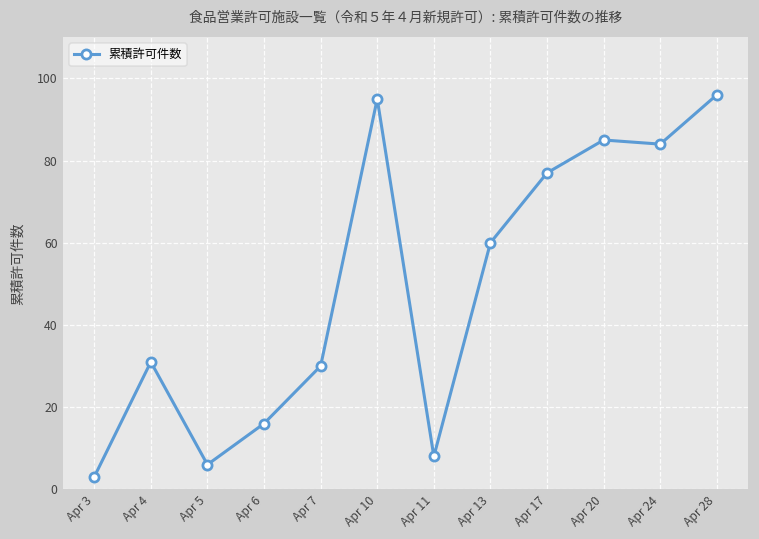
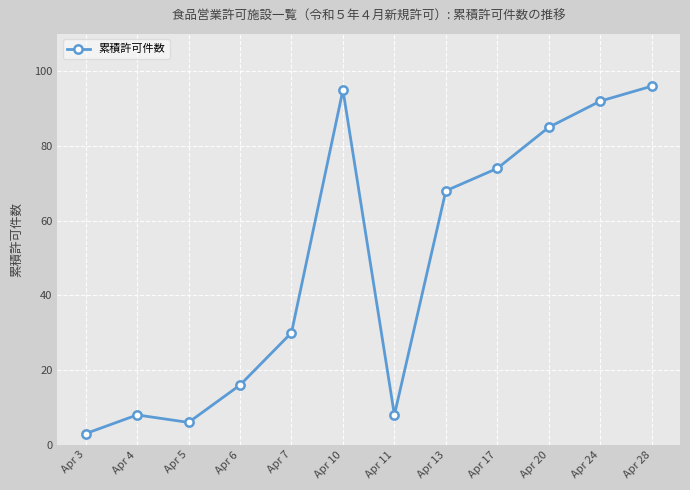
Apr 4: 31 -> 8
Apr 13: 60 -> 68
Apr 17: 77 -> 74
Apr 24: 84 -> 92
